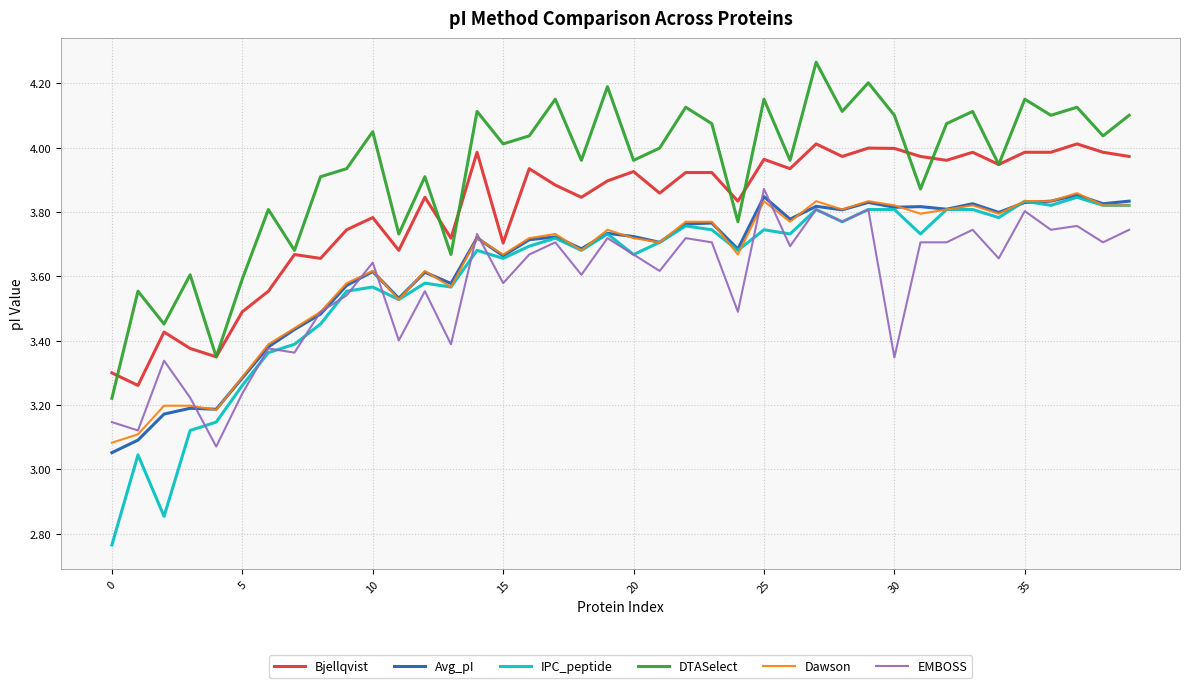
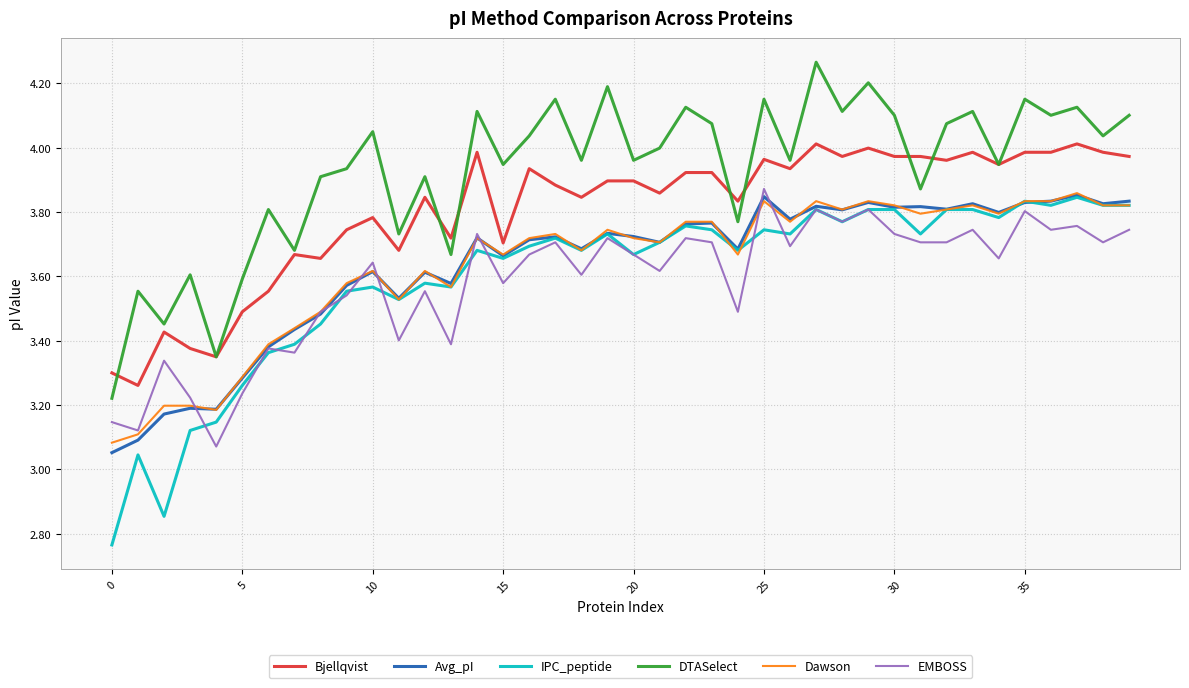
DTASelect, 15: 4.01 -> 3.95
Bjellqvist, 20: 3.93 -> 3.90
Bjellqvist, 30: 4.00 -> 3.97
EMBOSS, 30: 3.35 -> 3.73
